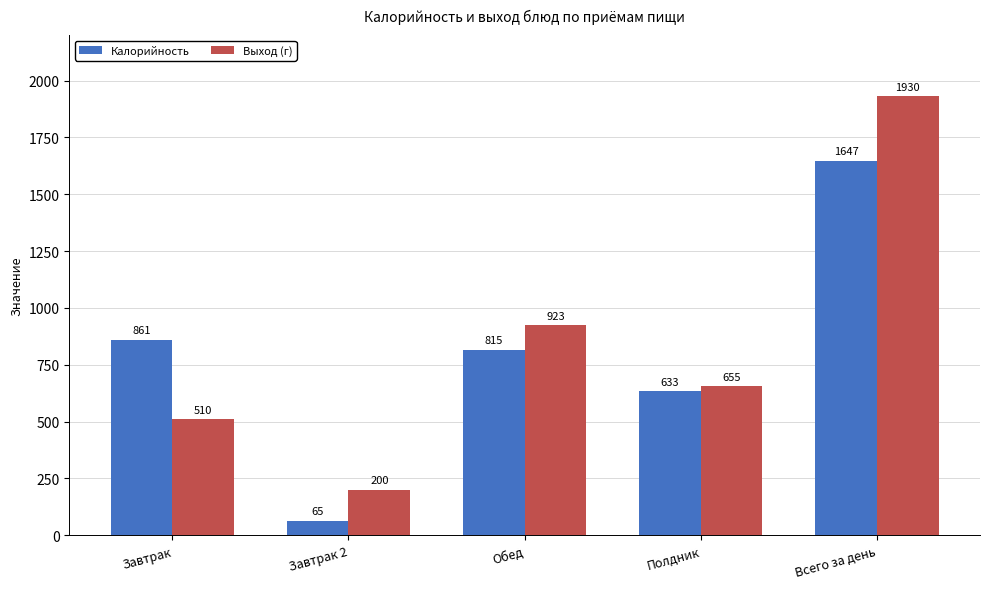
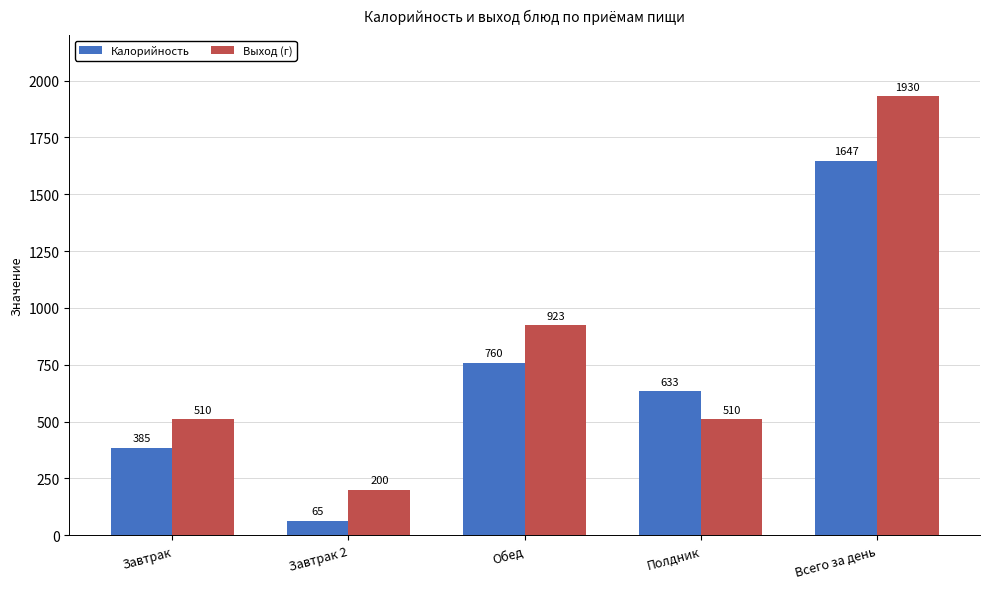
Калорийность, Завтрак: 861 -> 385
Калорийность, Обед: 815 -> 760
Выход (г), Полдник: 655 -> 510
